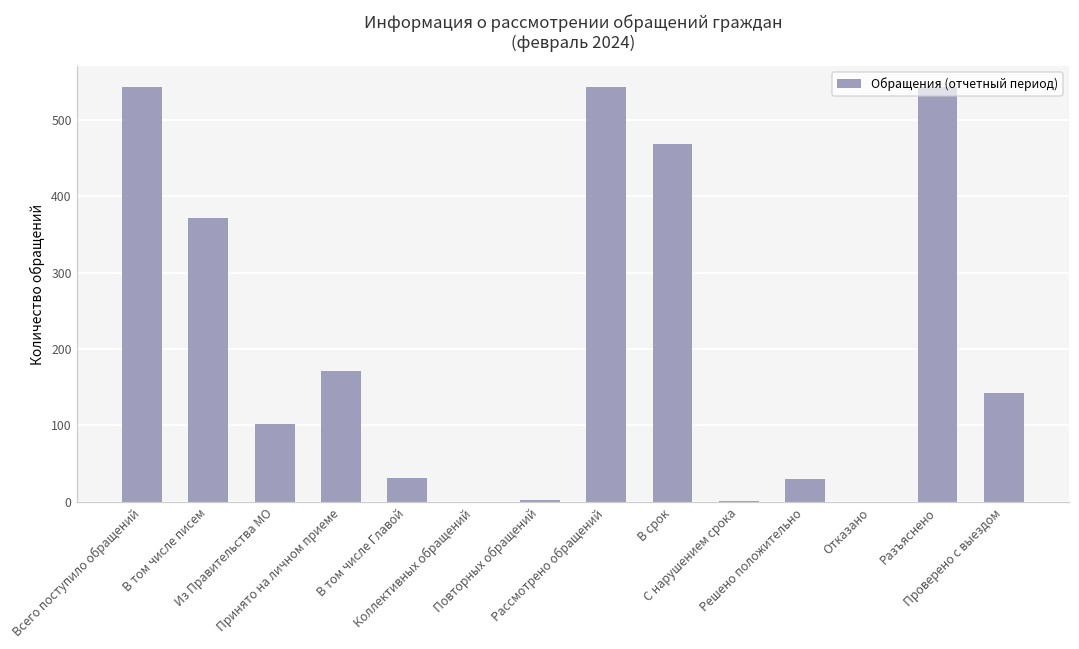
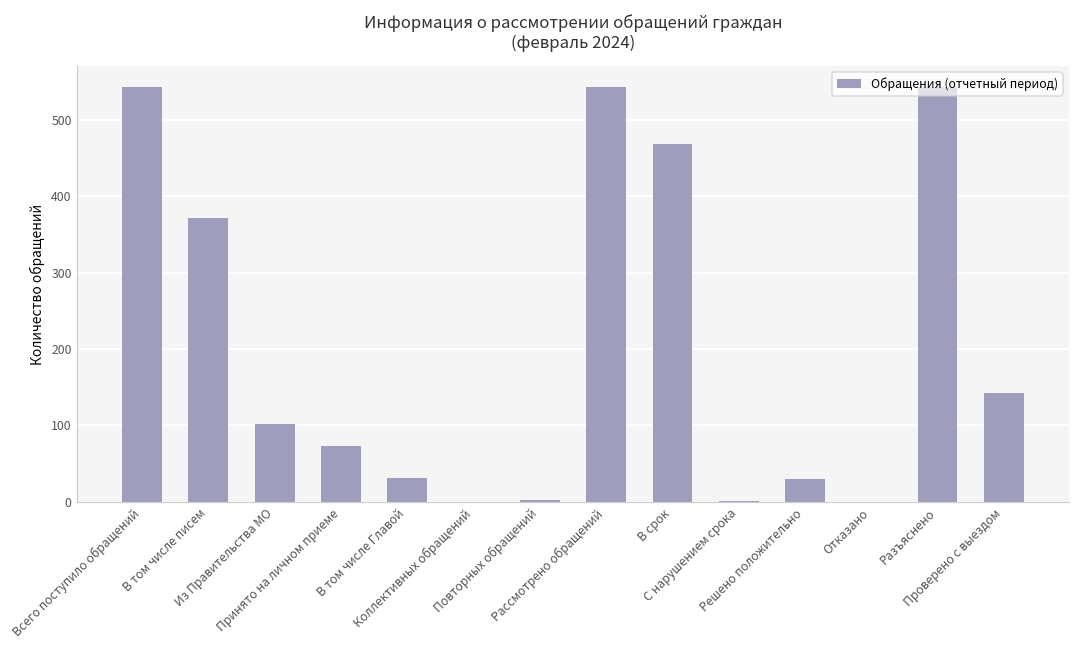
Принято на личном приеме: 170 -> 70
